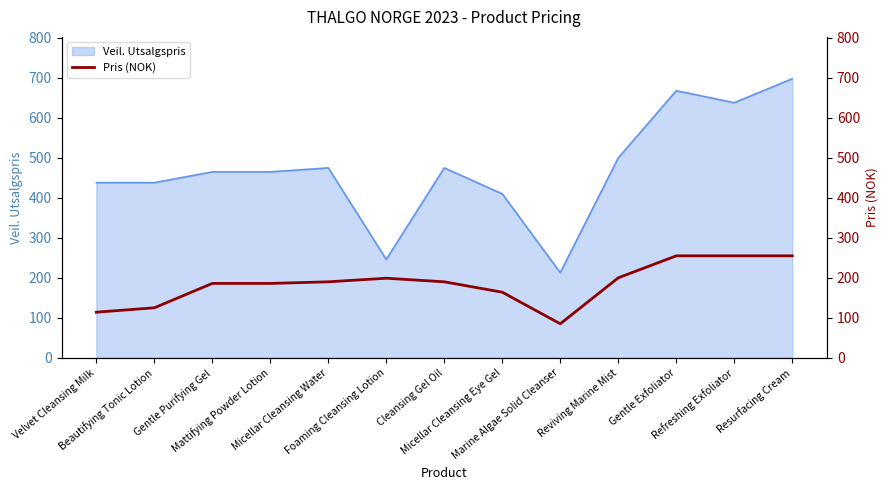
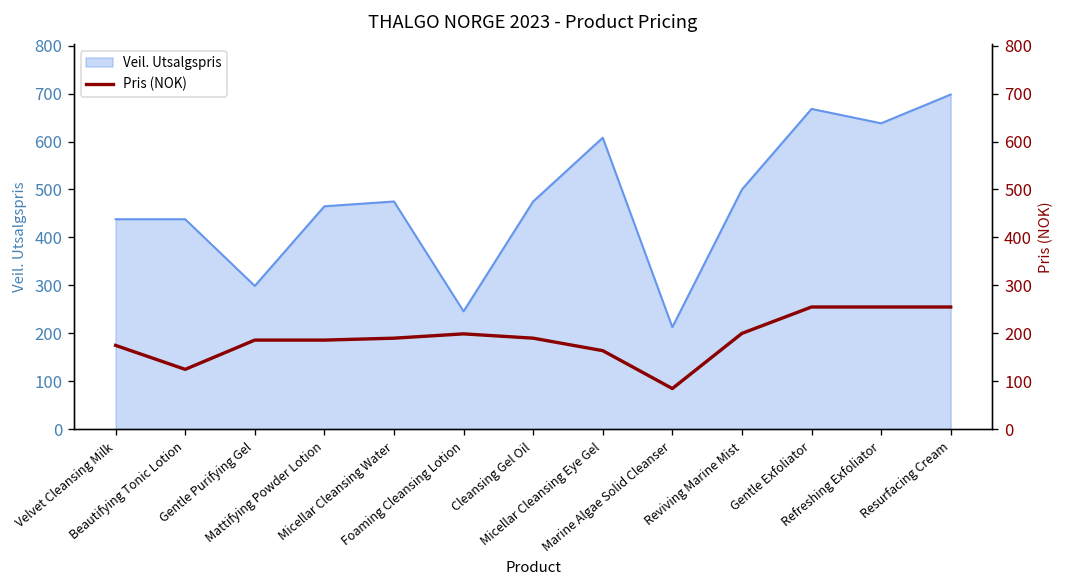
Veil. Utsalgspris, Gentle Purifying Gel: 470 -> 300
Veil. Utsalgspris, Micellar Cleansing Eye Gel: 410 -> 610
Pris (NOK), Velvet Cleansing Milk: 110 -> 180
